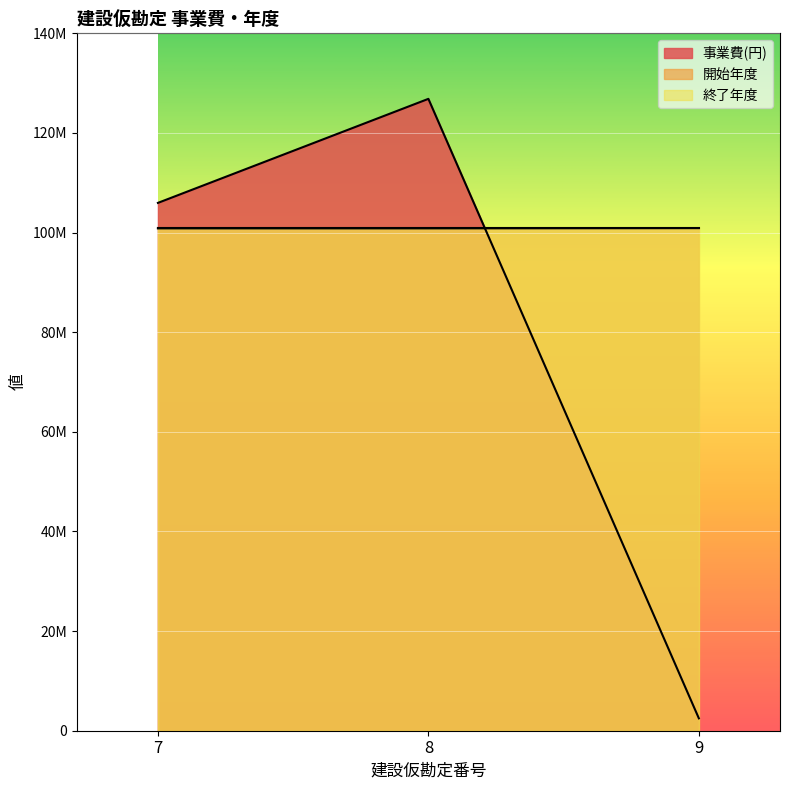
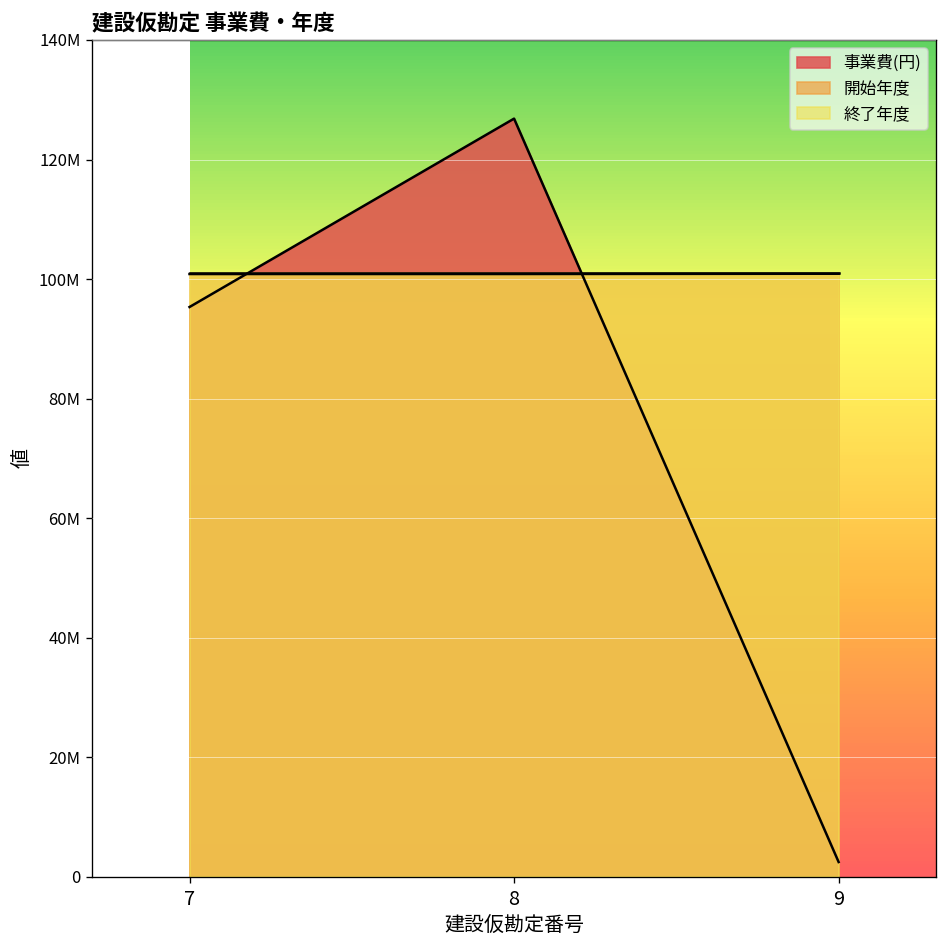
事業費(円), 7: 106000000 -> 95000000
